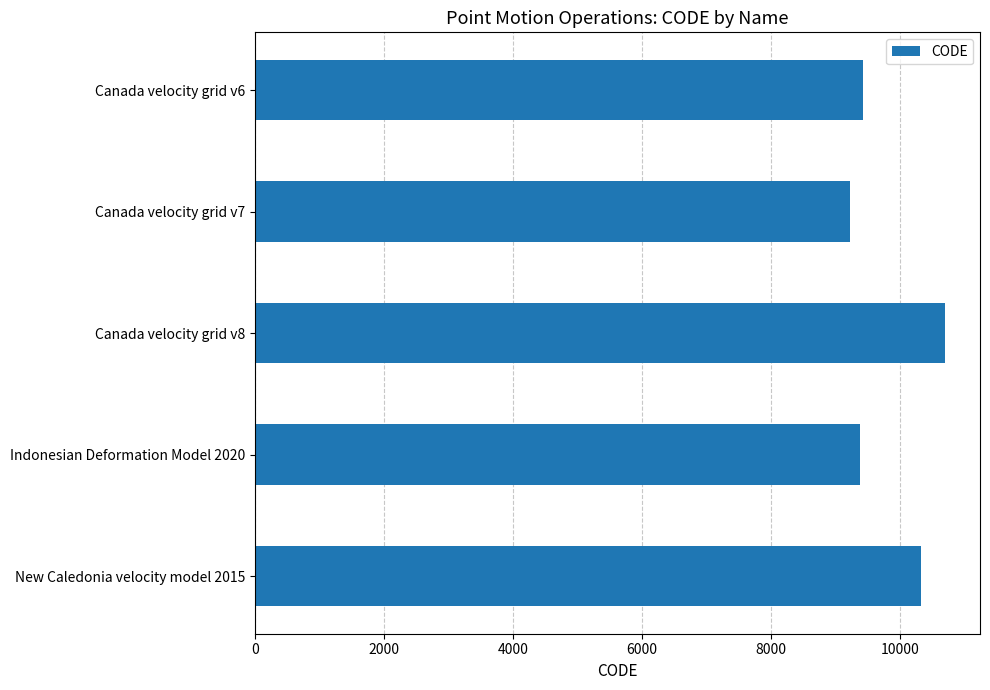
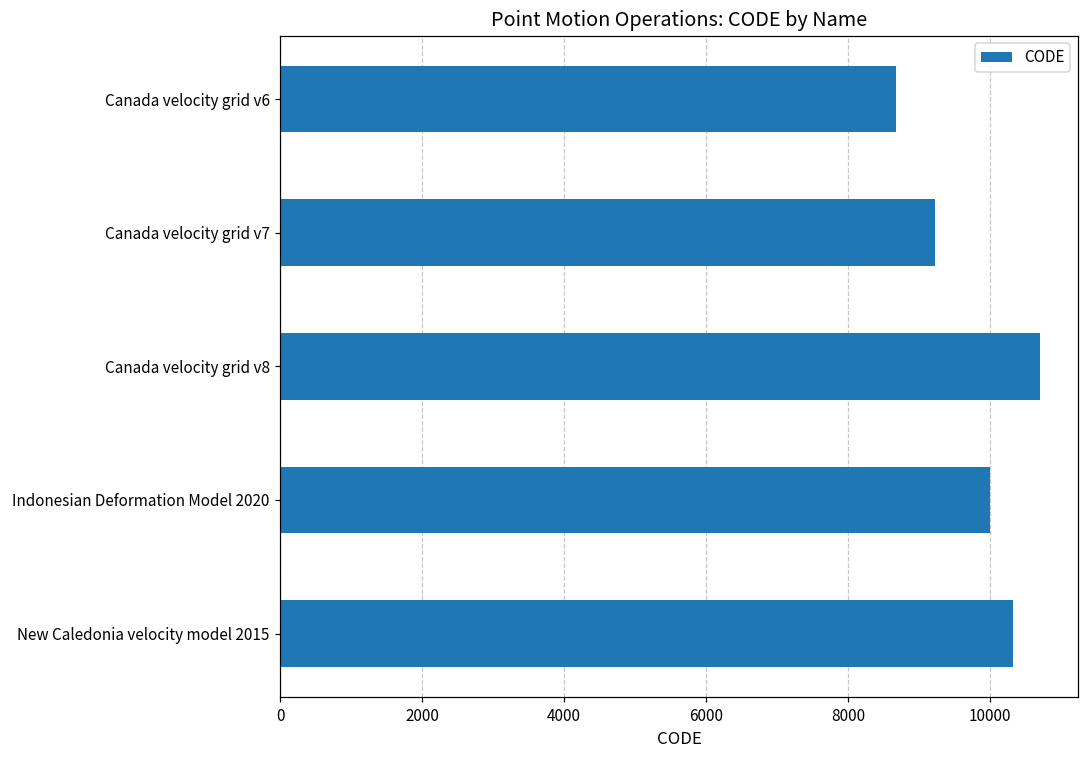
Canada velocity grid v6: 9400 -> 8700
Indonesian Deformation Model 2020: 9400 -> 10000
